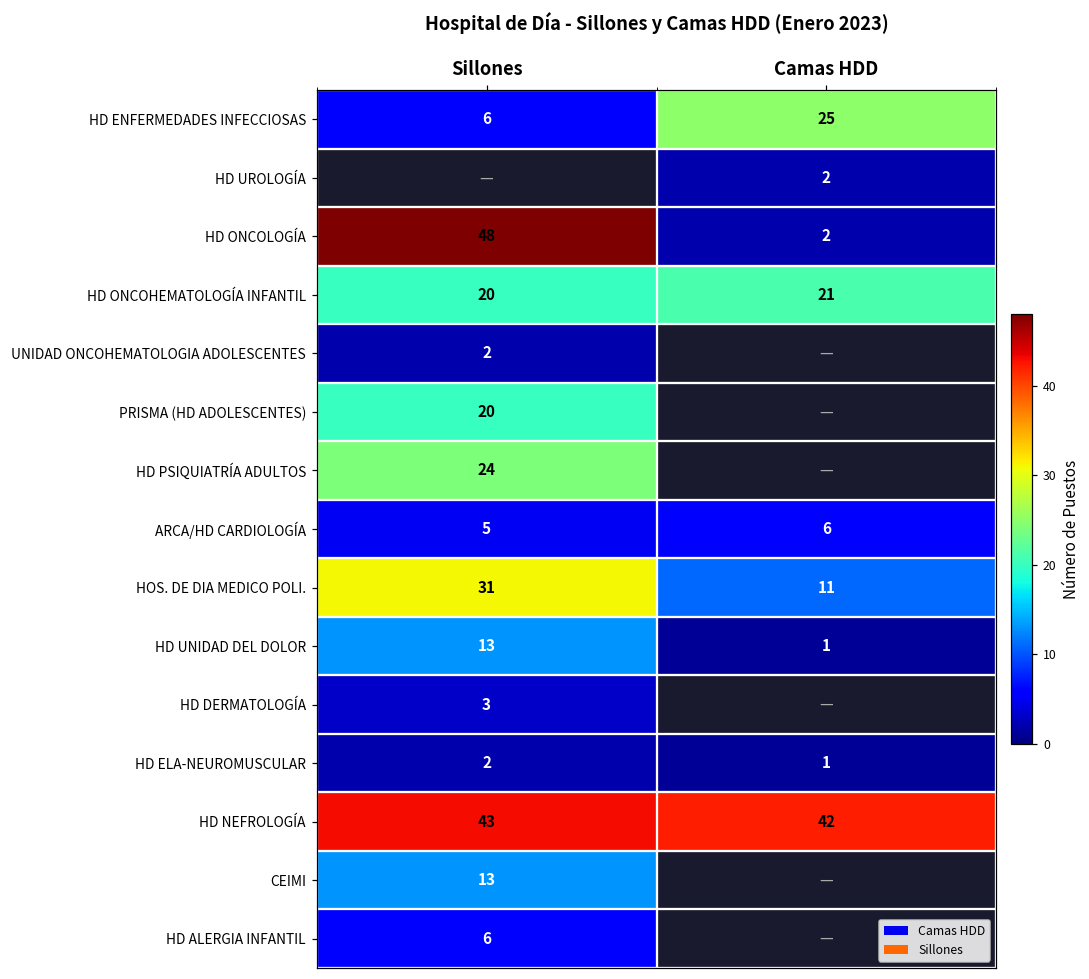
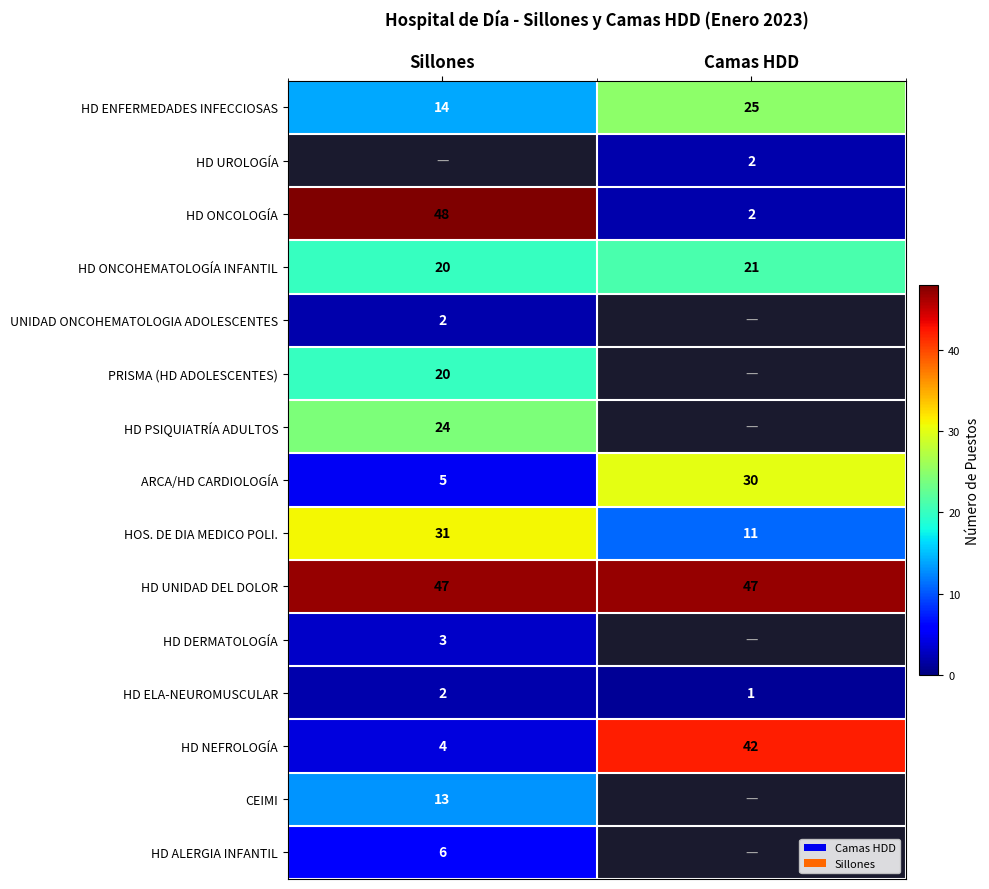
HD ENFERMEDADES INFECCIOSAS, Sillones: 6 -> 14
ARCA/HD CARDIOLOGÍA, Camas HDD: 6 -> 30
HD UNIDAD DEL DOLOR, Sillones: 13 -> 47
HD UNIDAD DEL DOLOR, Camas HDD: 1 -> 47
HD NEFROLOGÍA, Sillones: 43 -> 4
